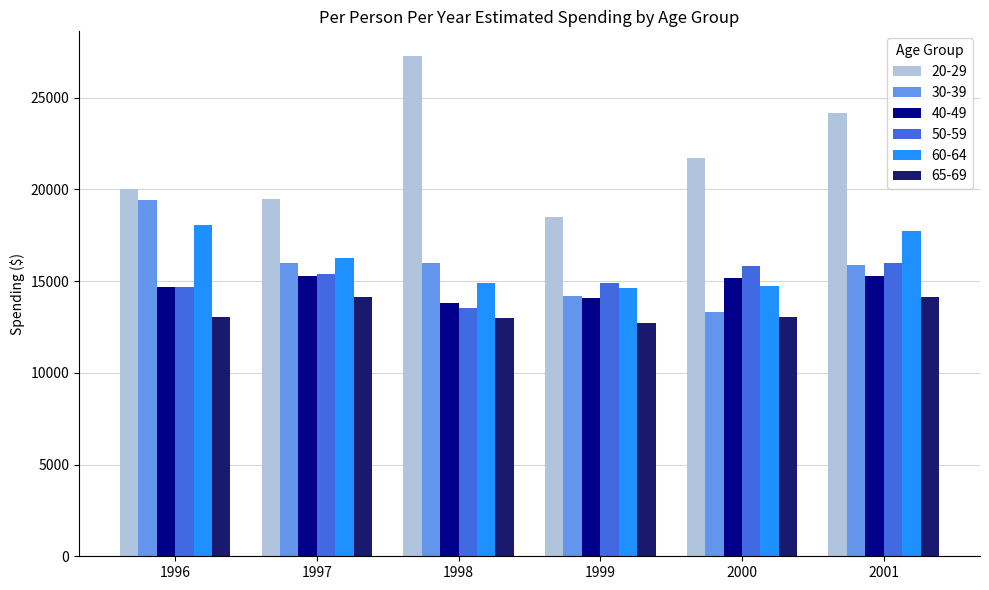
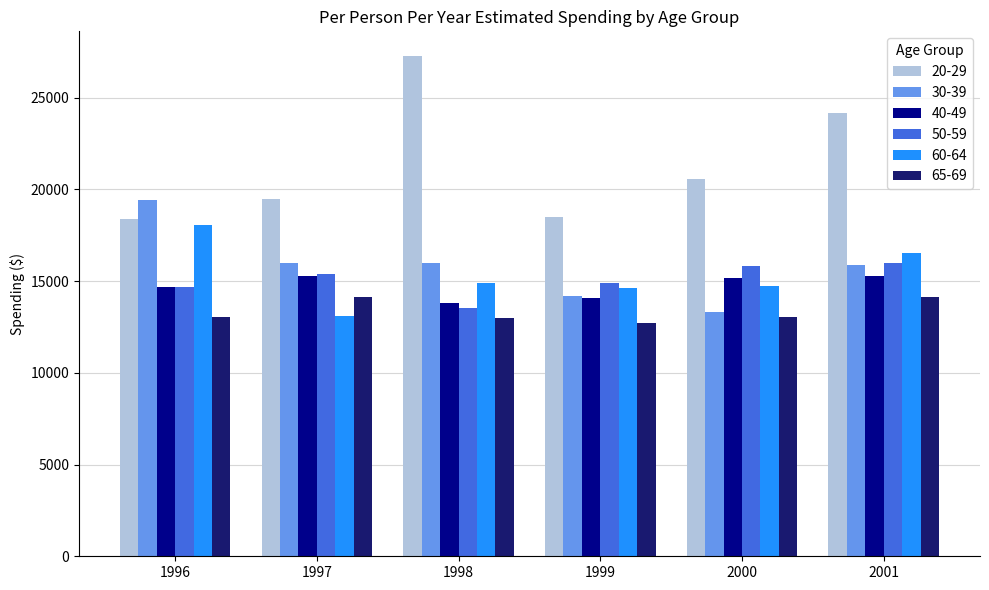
20-29, 1996: 20000 -> 18400
60-64, 1997: 16300 -> 13100
20-29, 2000: 21700 -> 20600
60-64, 2001: 17800 -> 16500
